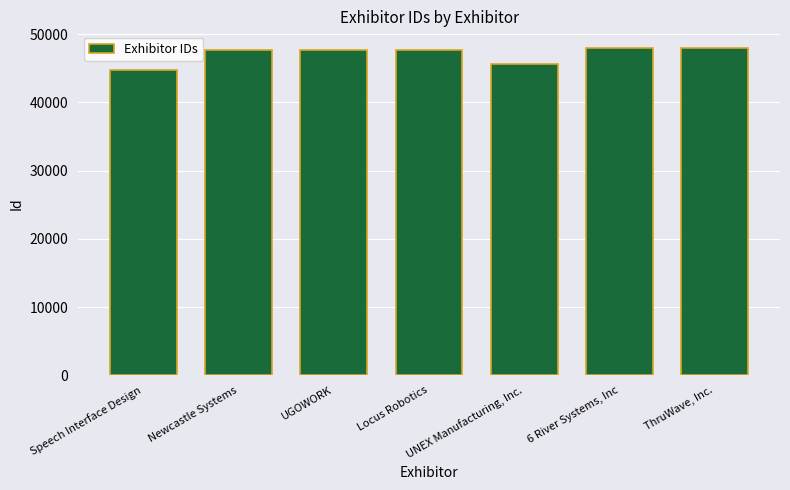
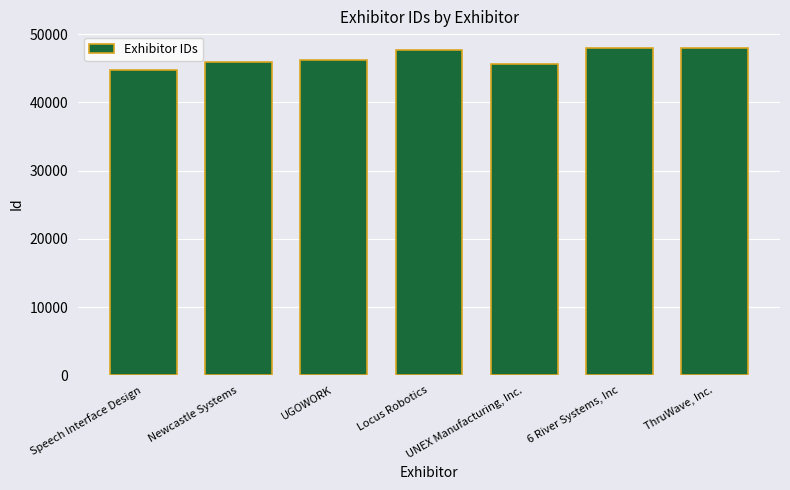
Newcastle Systems: 48000 -> 46000
UGOWORK: 48000 -> 46000
